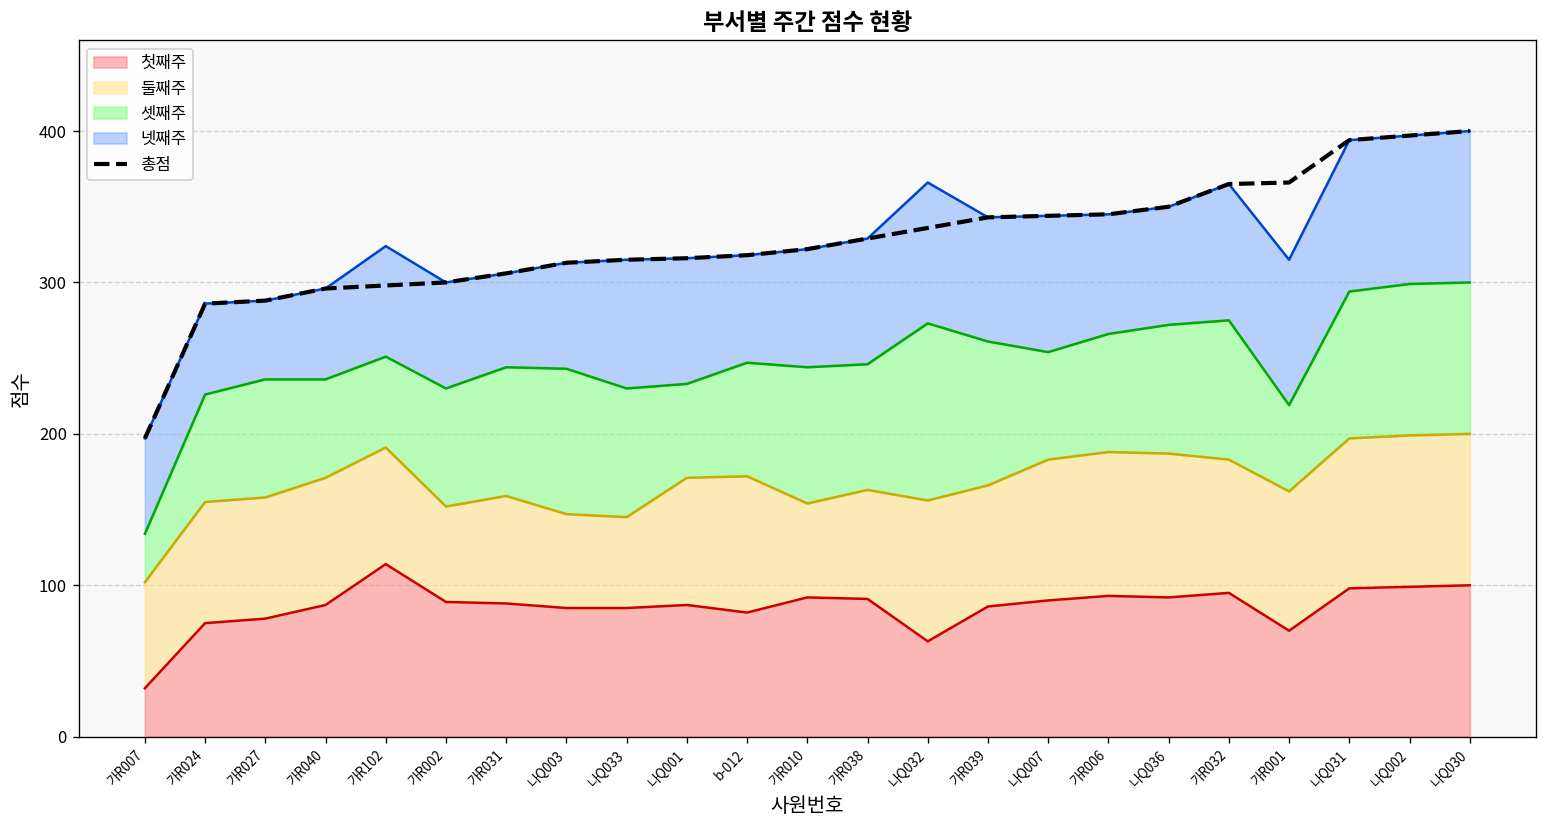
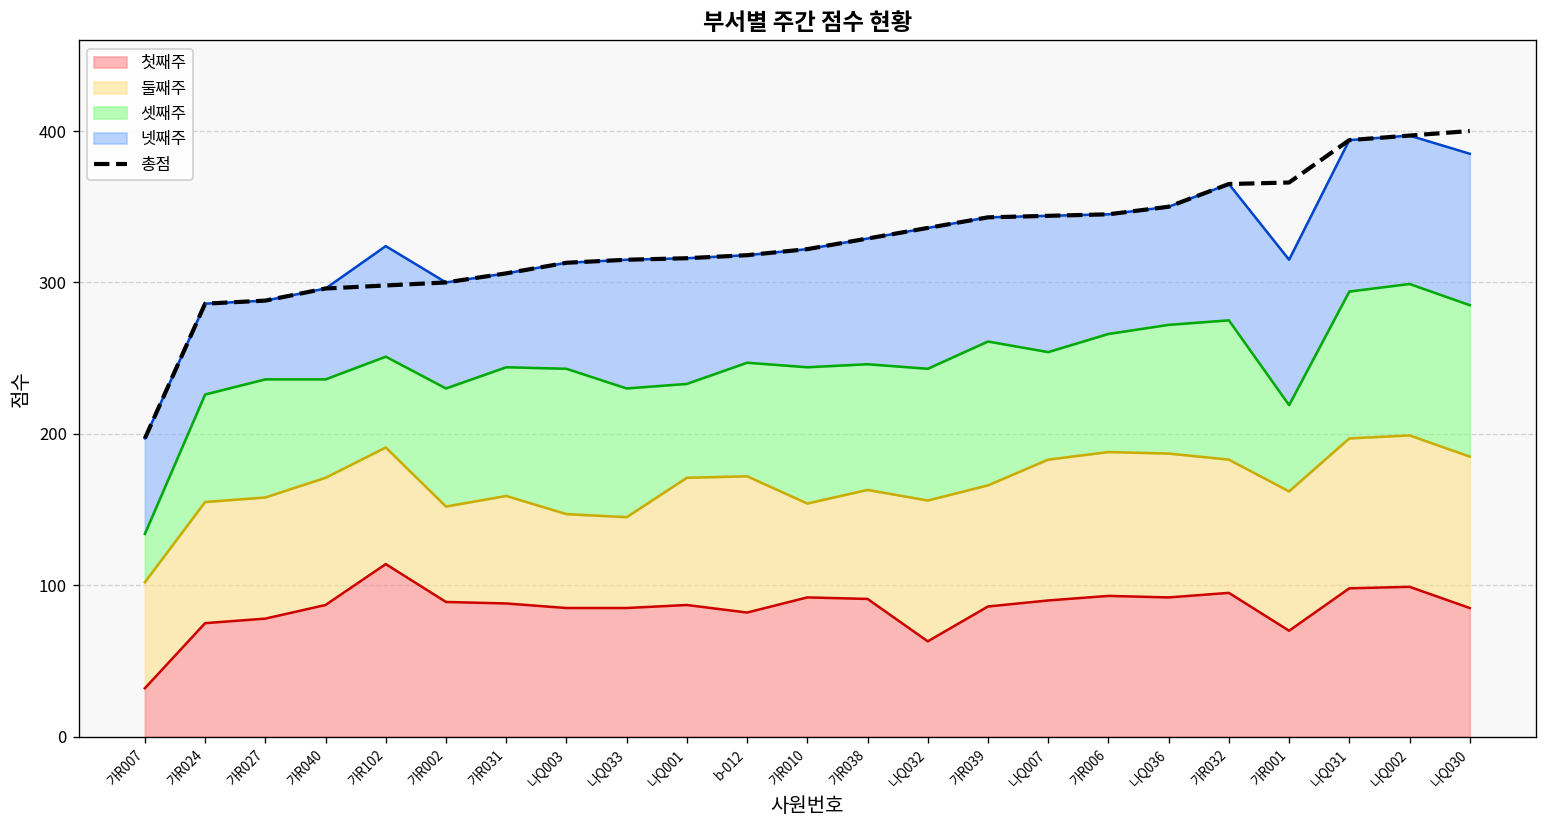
셋째주, 나Q032: 117 -> 87
첫째주, 나Q030: 100 -> 85
